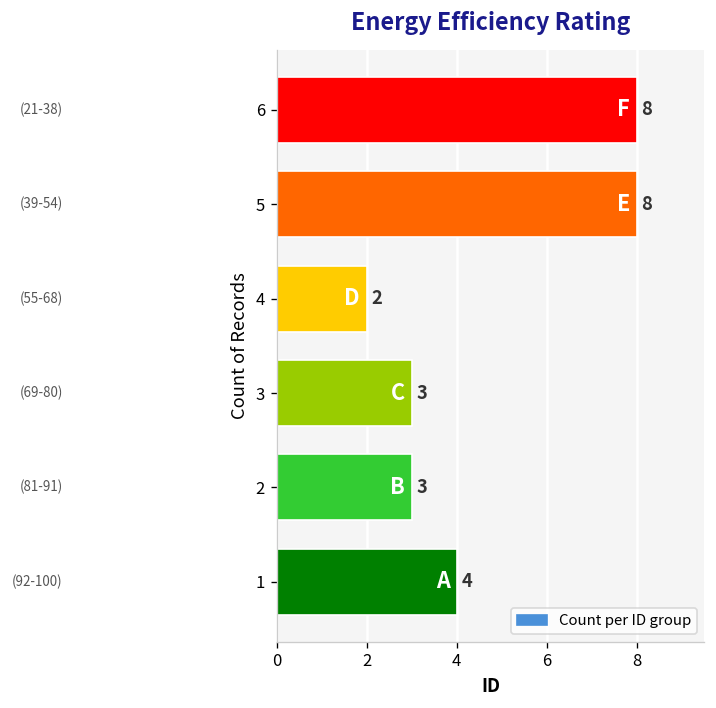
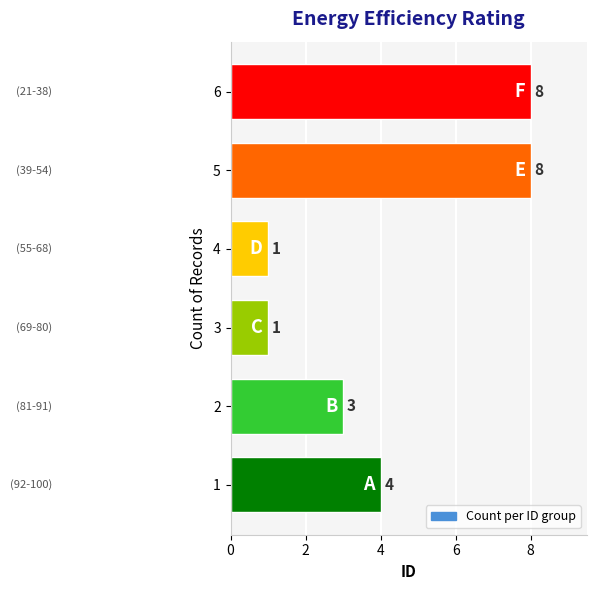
4: 2 -> 1
3: 3 -> 1
